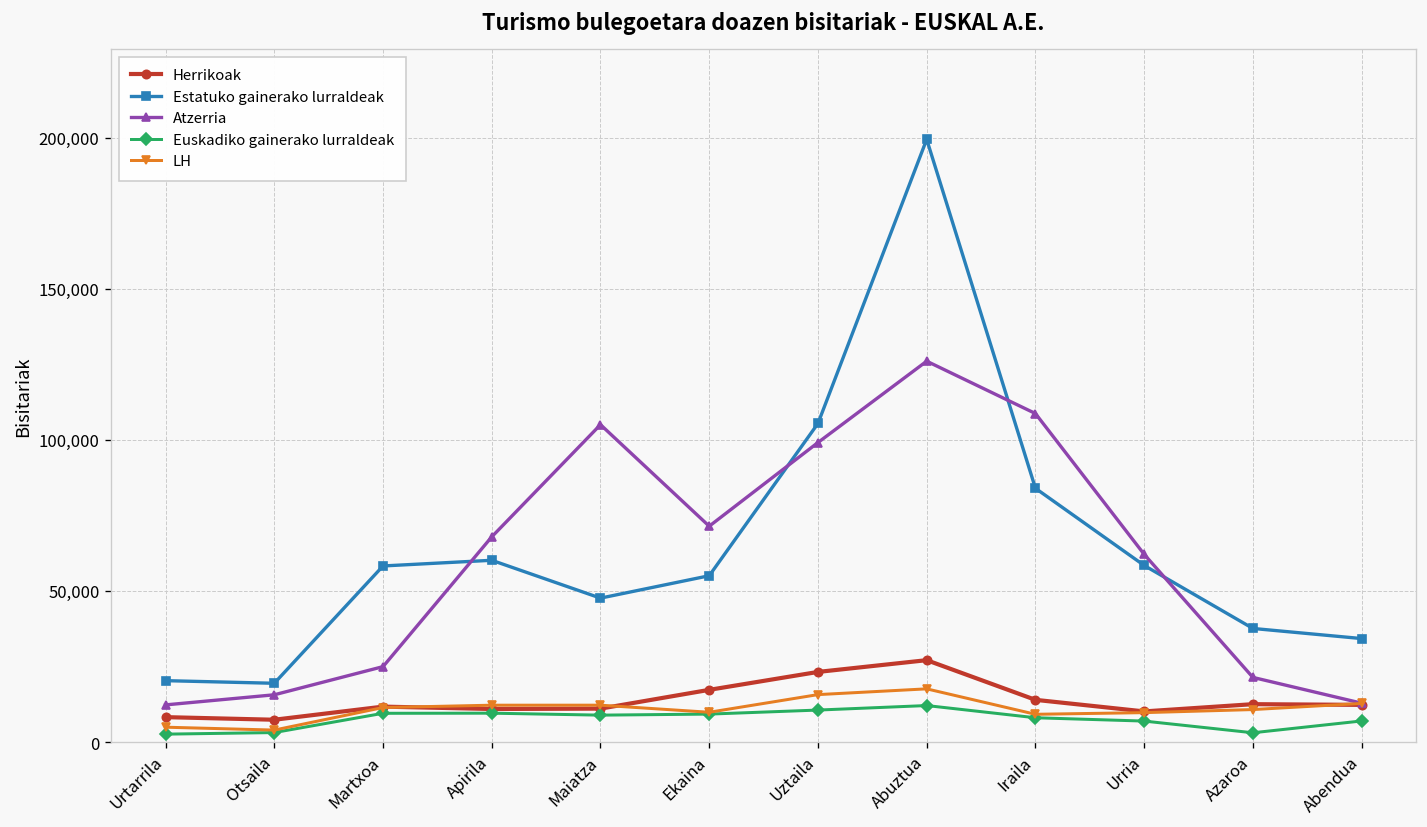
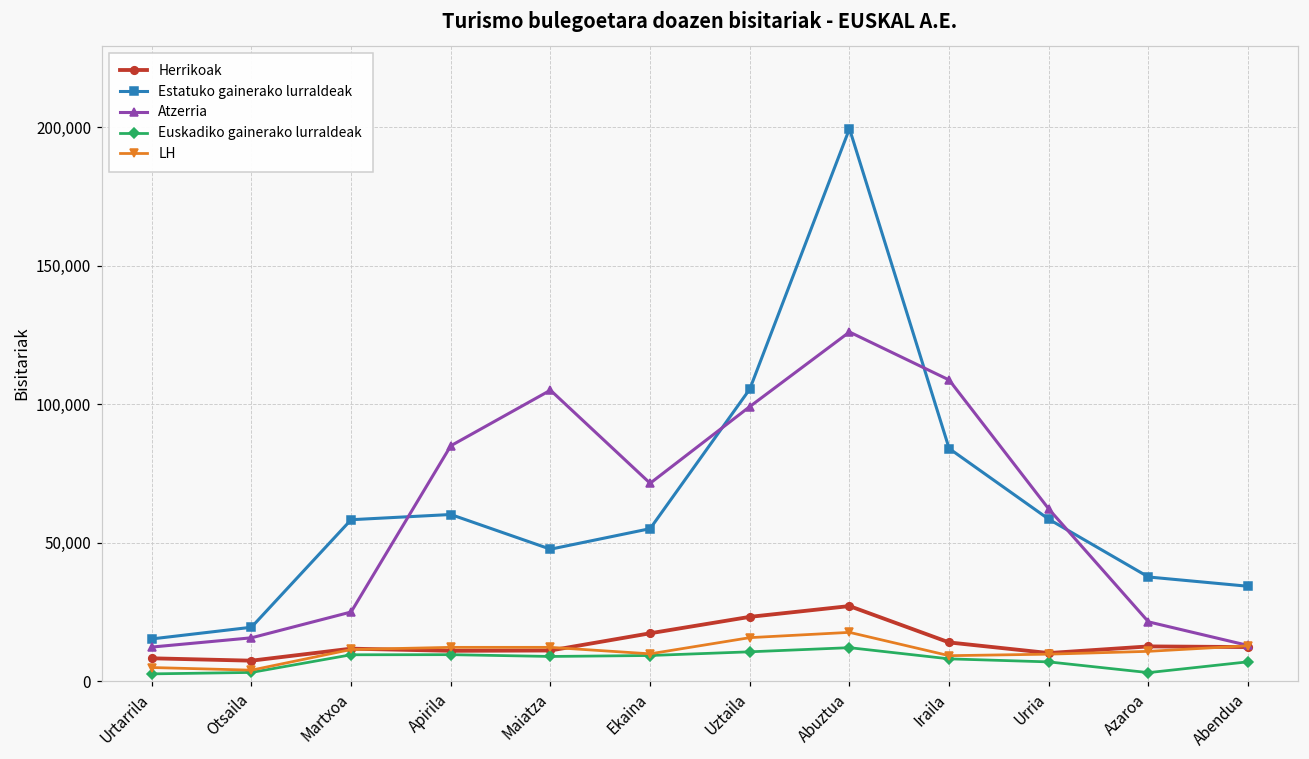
Estatuko gainerako lurraldeak, Urtarrila: 20,000 -> 15,000
Atzerria, Apirila: 68,000 -> 85,000
